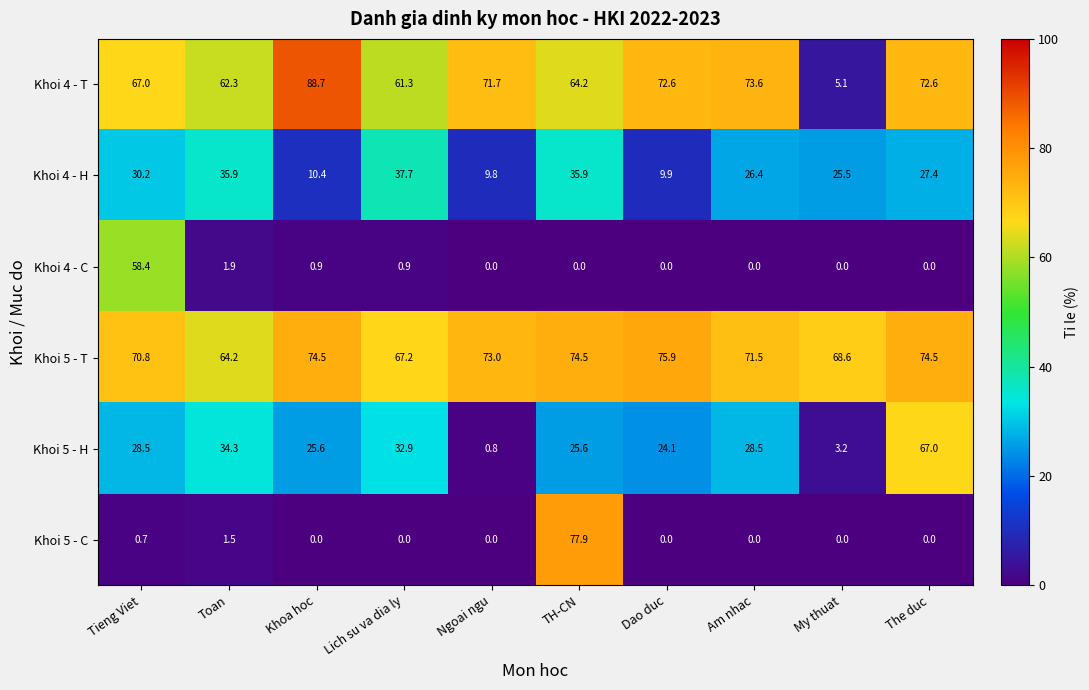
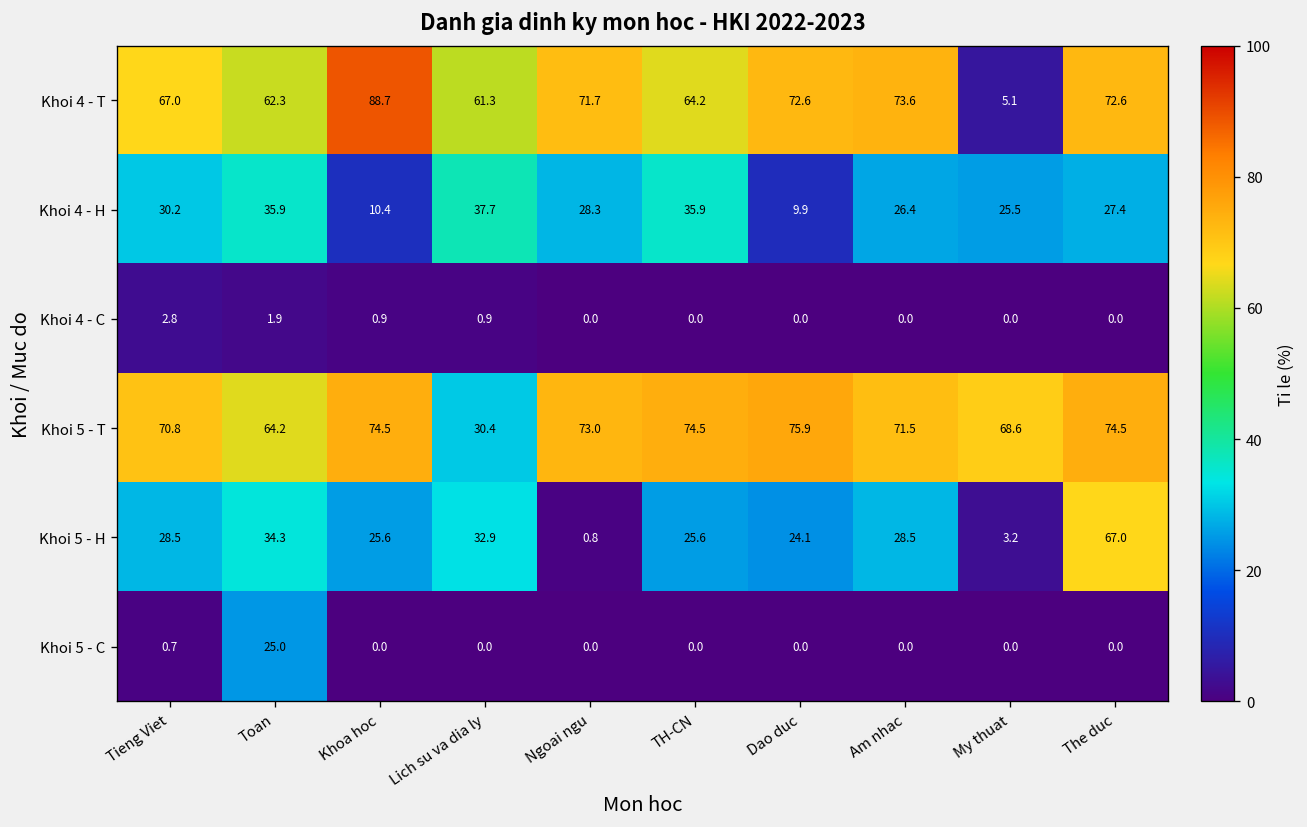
Khoi 4 - H, Ngoai ngu: 9.8 -> 28.3
Khoi 4 - C, Tieng Viet: 58.4 -> 2.8
Khoi 5 - T, Lich su va dia ly: 67.2 -> 30.4
Khoi 5 - C, Toan: 1.5 -> 25.0
Khoi 5 - C, TH-CN: 77.9 -> 0.0
